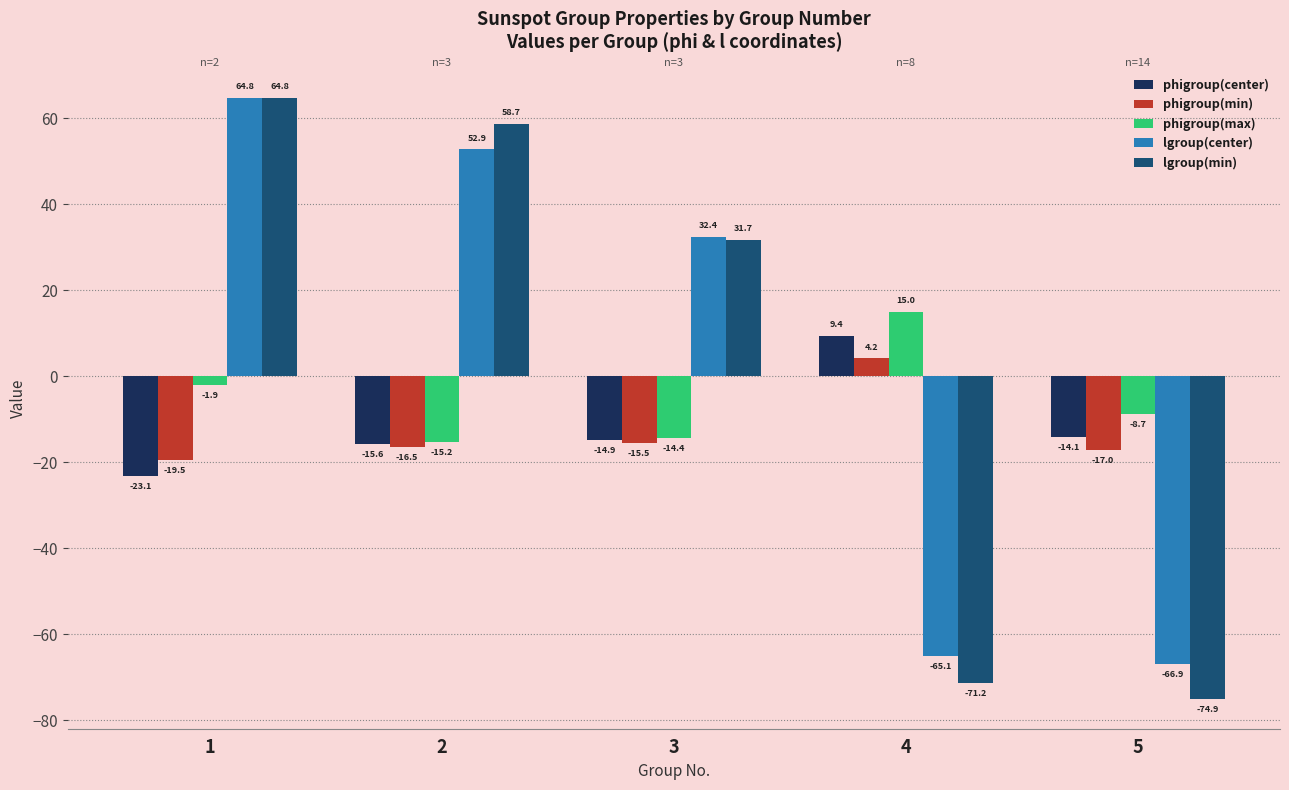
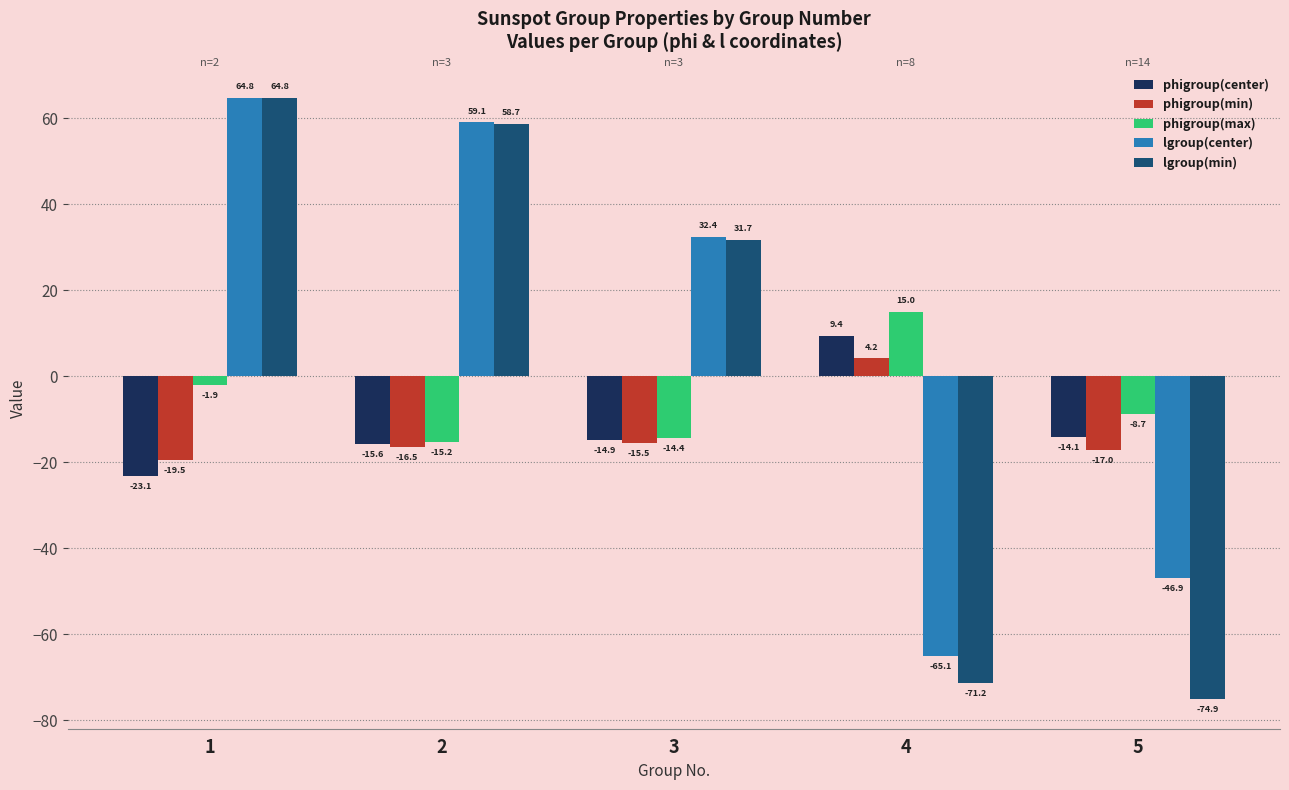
lgroup(center), 2: 52.9 -> 59.1
lgroup(center), 5: -66.9 -> -46.9
